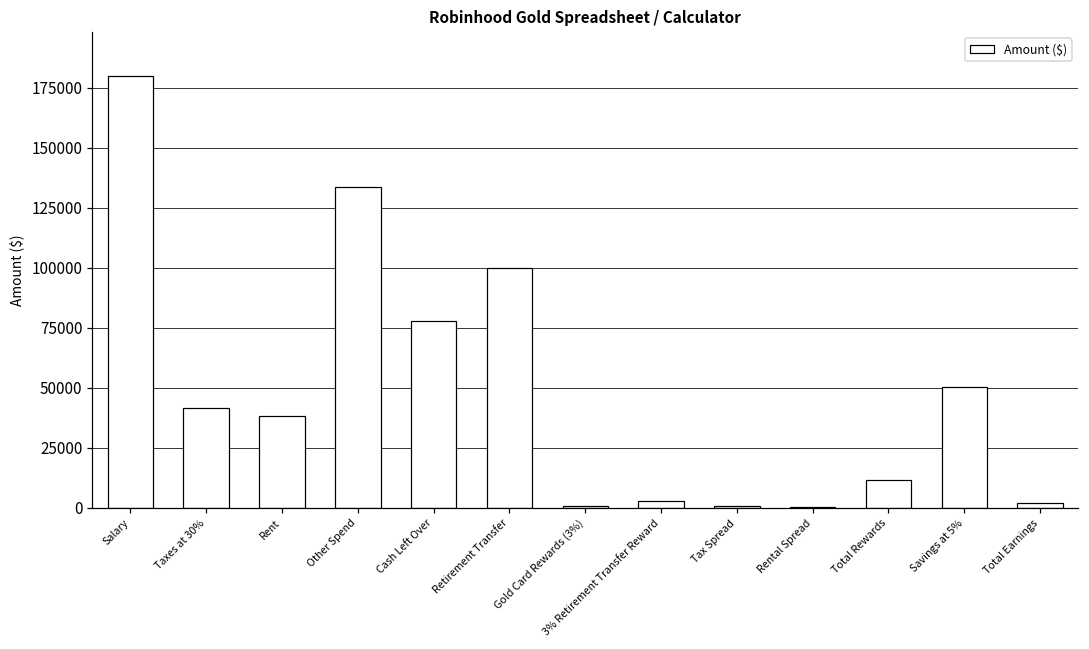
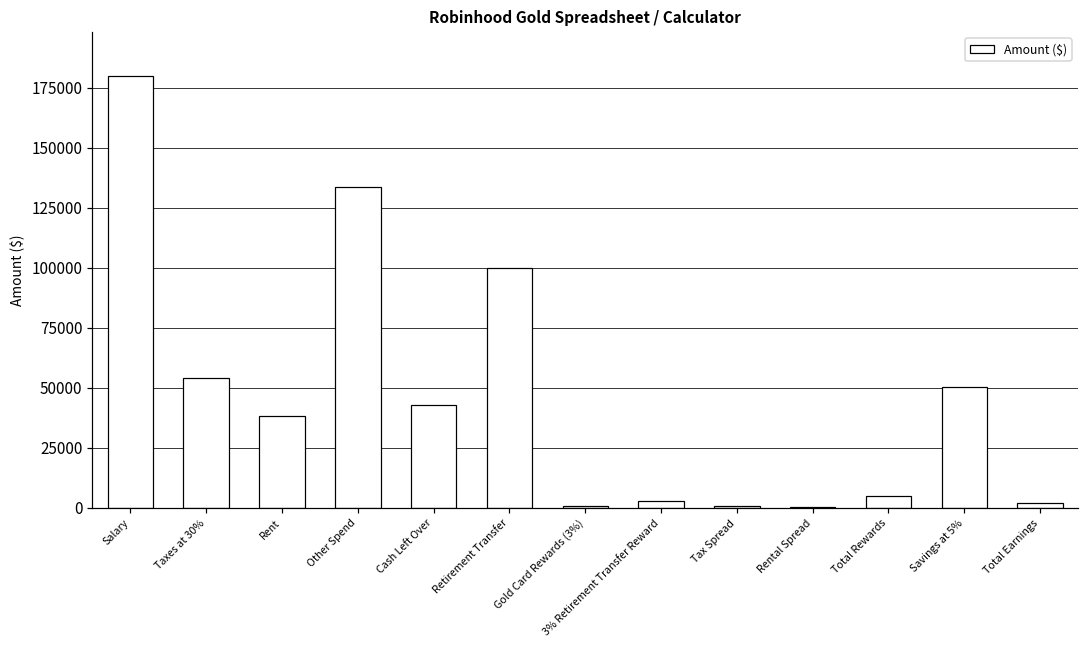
Taxes at 30%: 42000 -> 54000
Cash Left Over: 78000 -> 43000
Total Rewards: 12000 -> 5000
